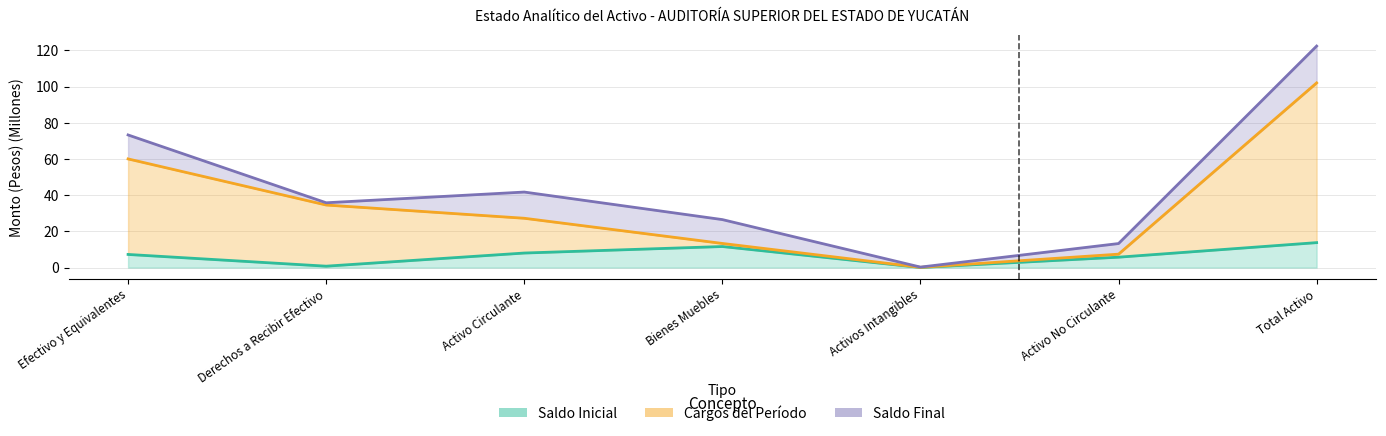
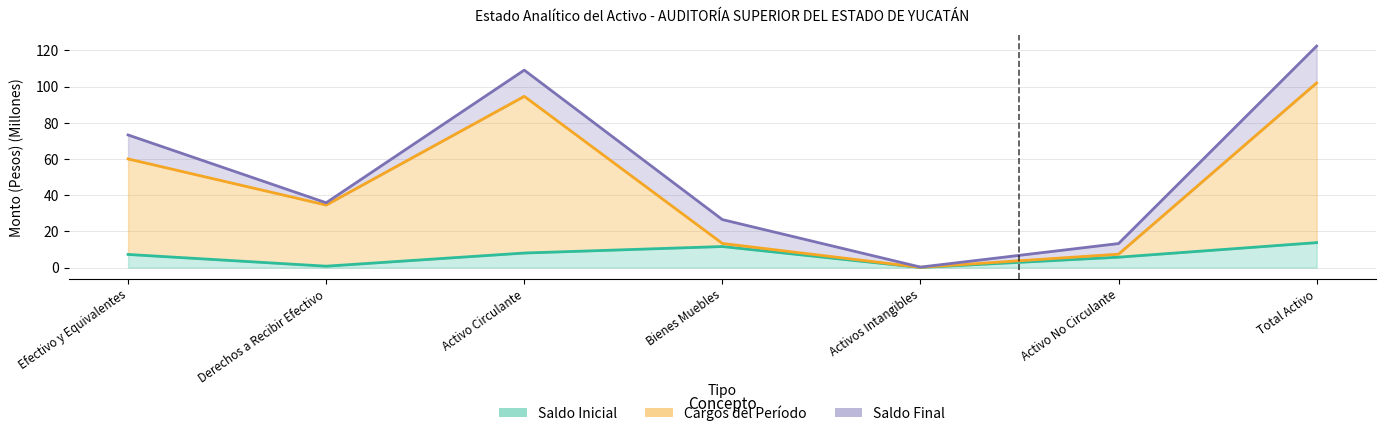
Cargos del Período, Activo Circulante: 19 -> 87
